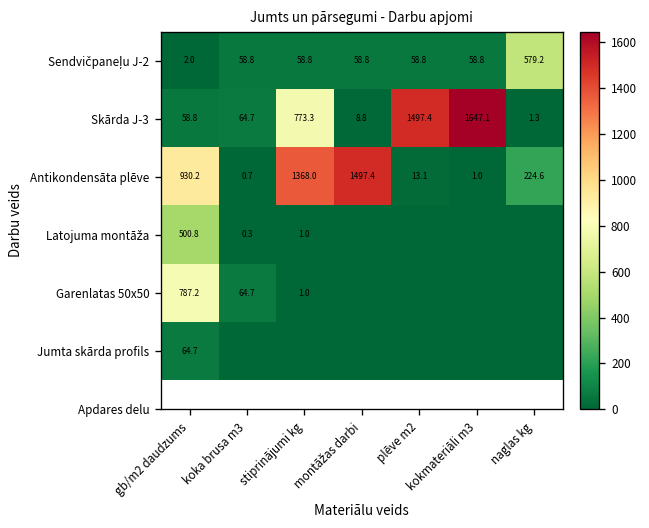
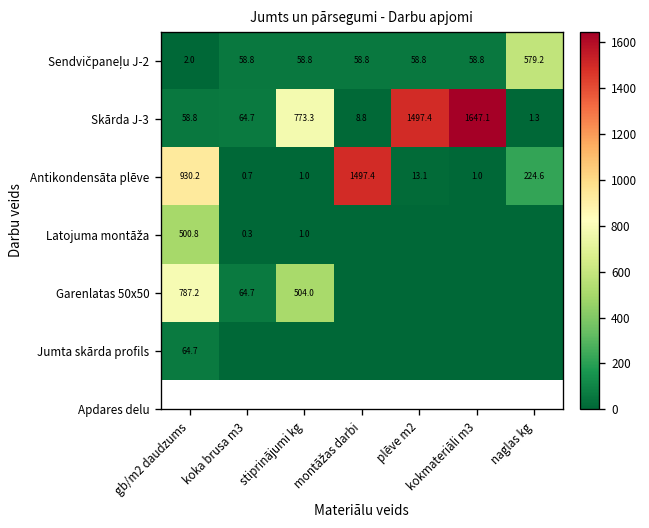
Antikondensāta plēve, stiprinājumi kg: 1368.0 -> 1.0
Garenlatas 50x50, stiprinājumi kg: 1.0 -> 504.0
